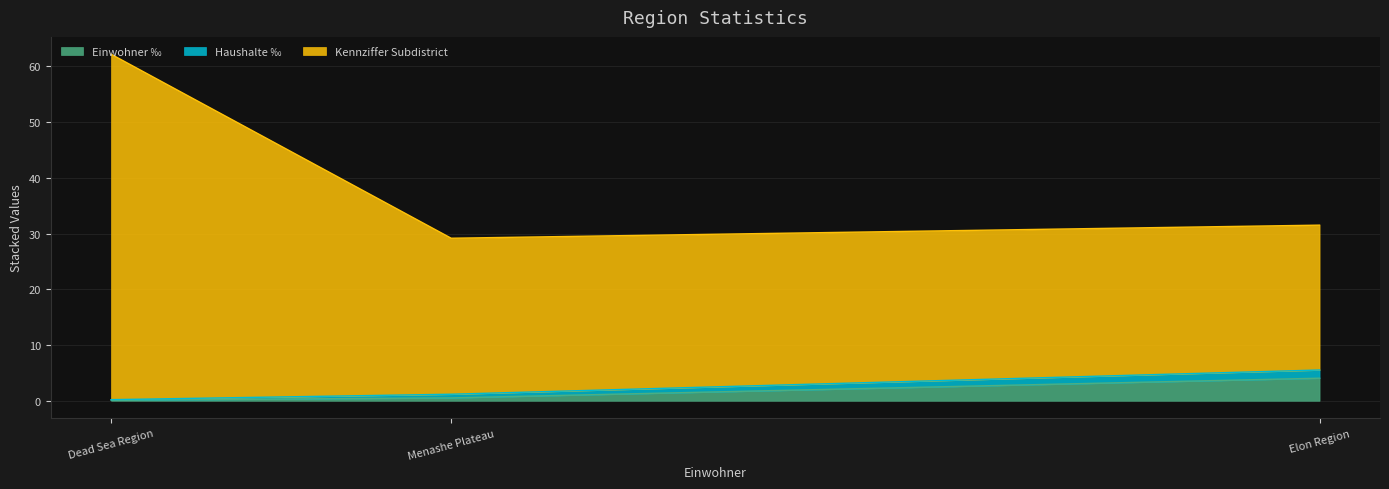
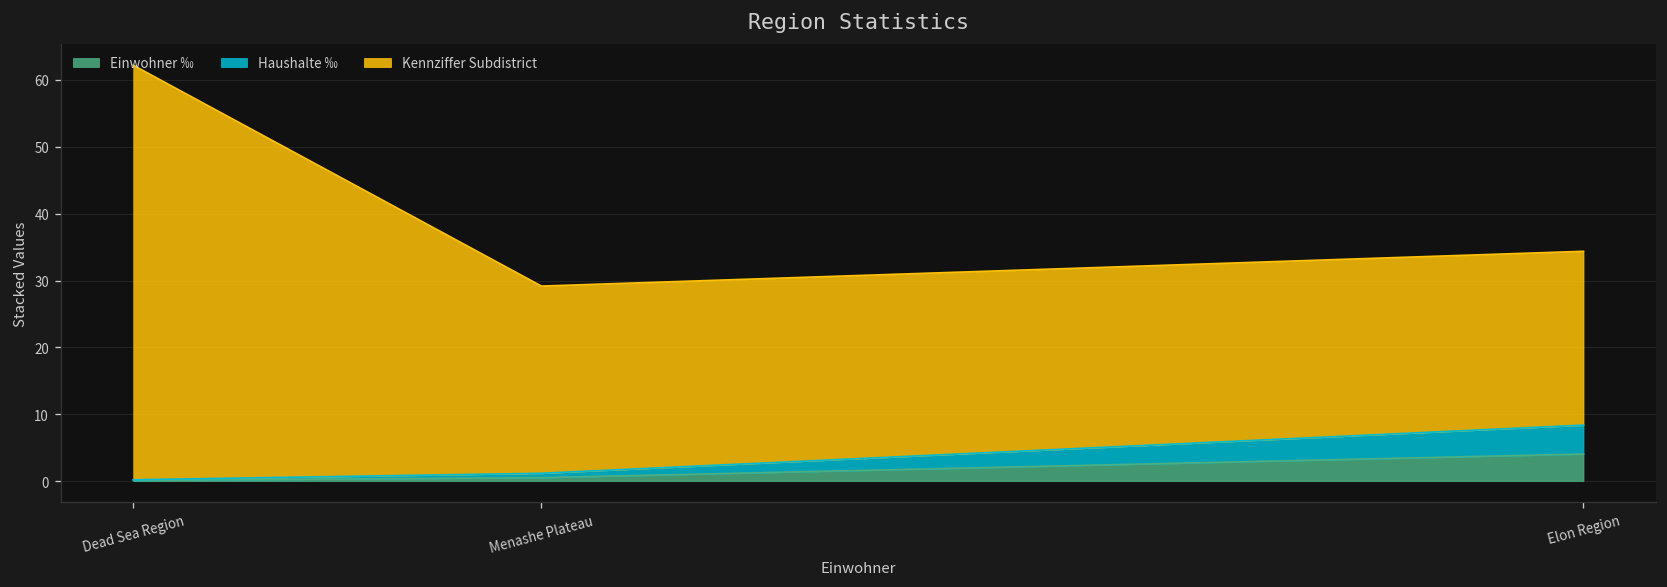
Haushalte ‰, Elon Region: 1 -> 4
